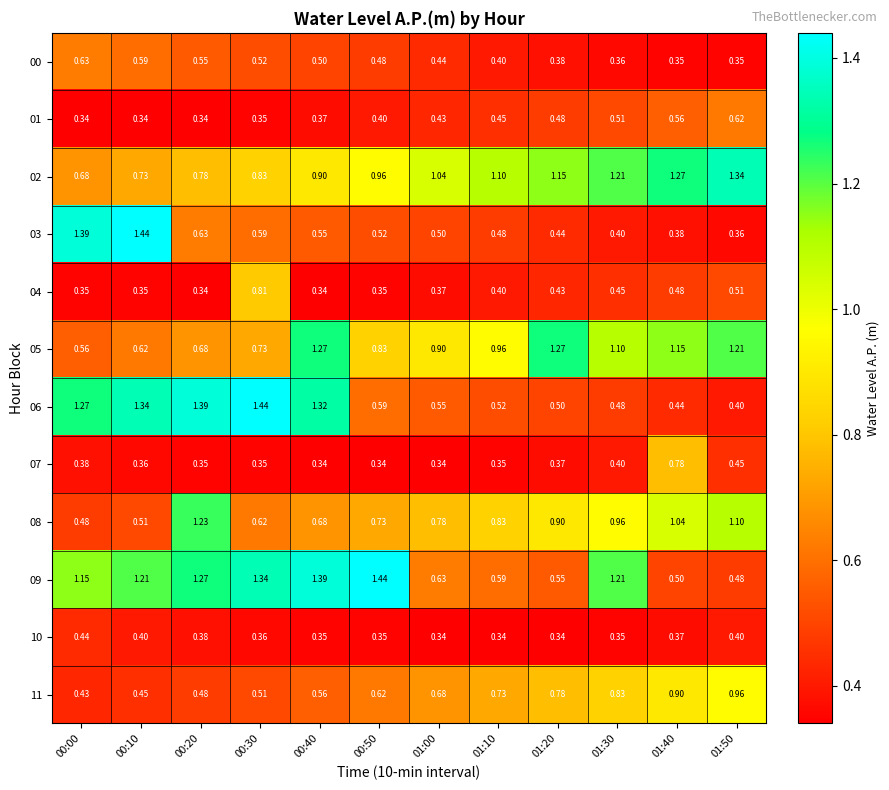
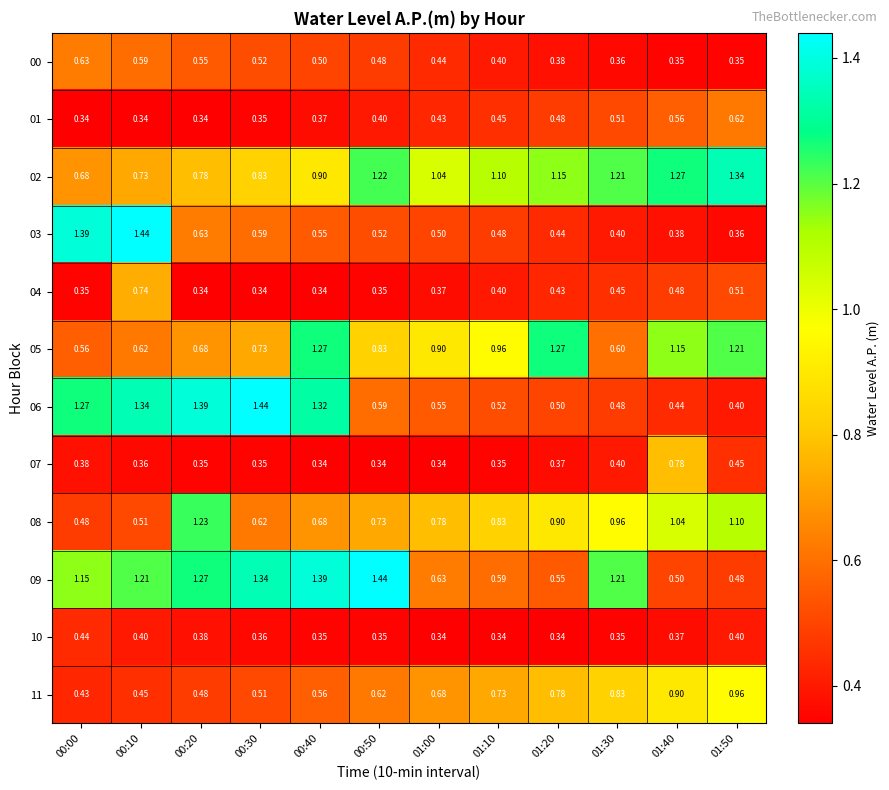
02, 00:50: 0.96 -> 1.22
04, 00:10: 0.35 -> 0.74
04, 00:30: 0.81 -> 0.34
05, 01:30: 1.10 -> 0.60
